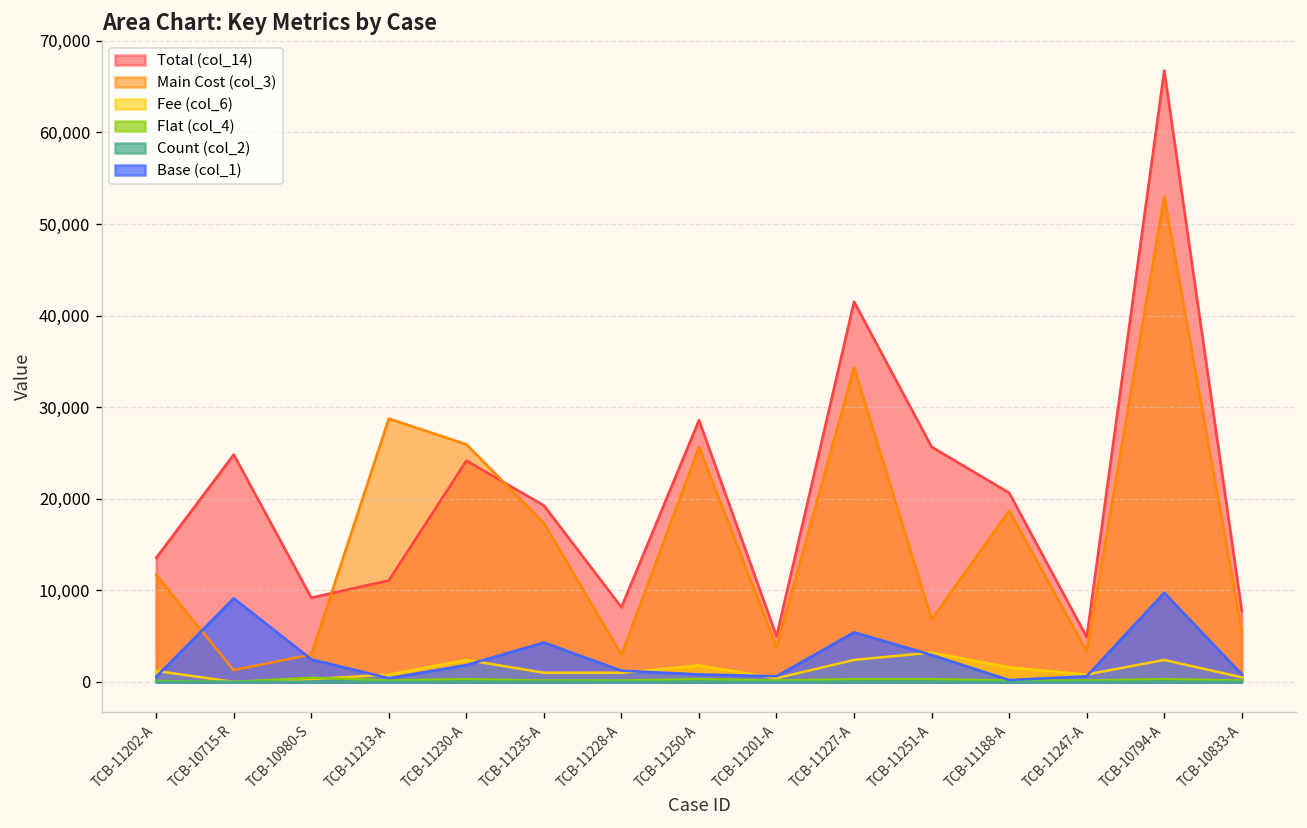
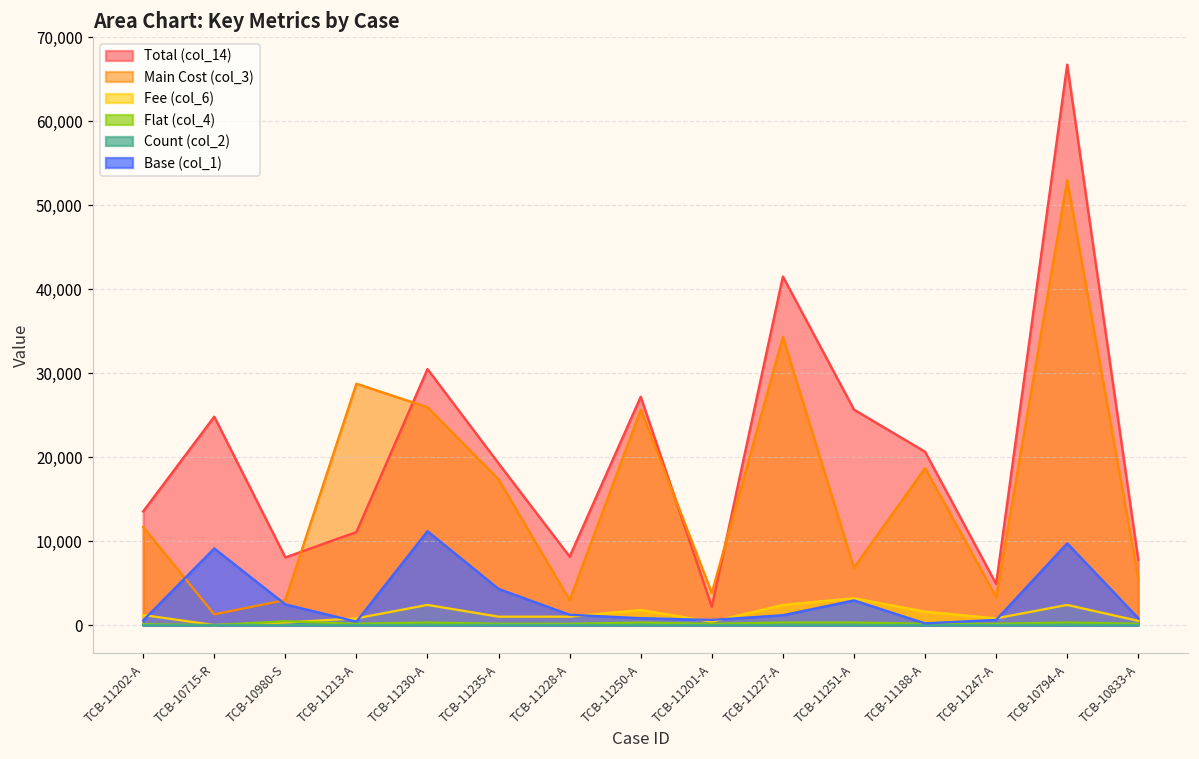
Total (col_14), TCB-10980-S: 9,000 -> 8,000
Total (col_14), TCB-11230-A: 24,000 -> 30,000
Base (col_1), TCB-11230-A: 2,000 -> 11,000
Total (col_14), TCB-11250-A: 29,000 -> 27,000
Total (col_14), TCB-11201-A: 5,000 -> 2,000
Base (col_1), TCB-11227-A: 5,000 -> 1,000
